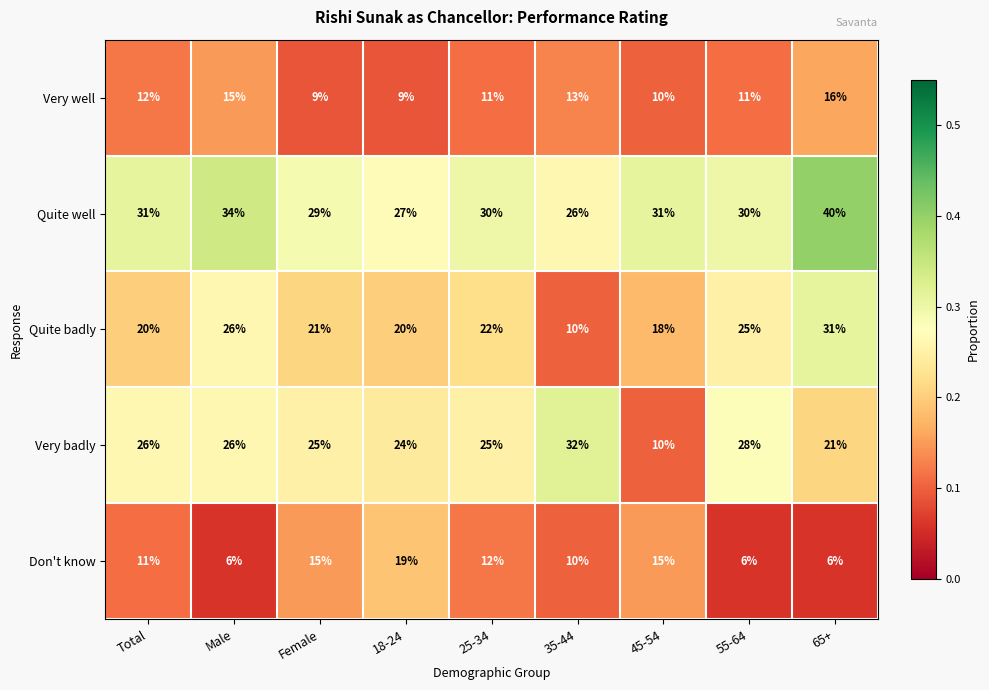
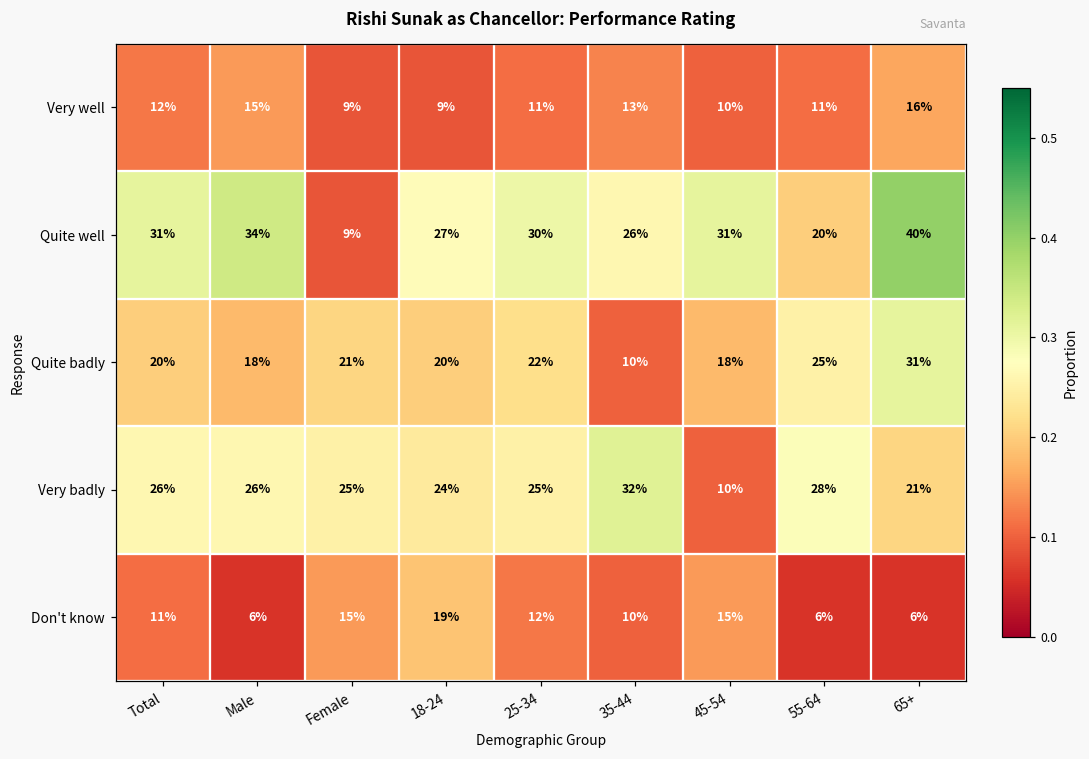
Quite well, Female: 29% -> 9%
Quite well, 55-64: 30% -> 20%
Quite badly, Male: 26% -> 18%
